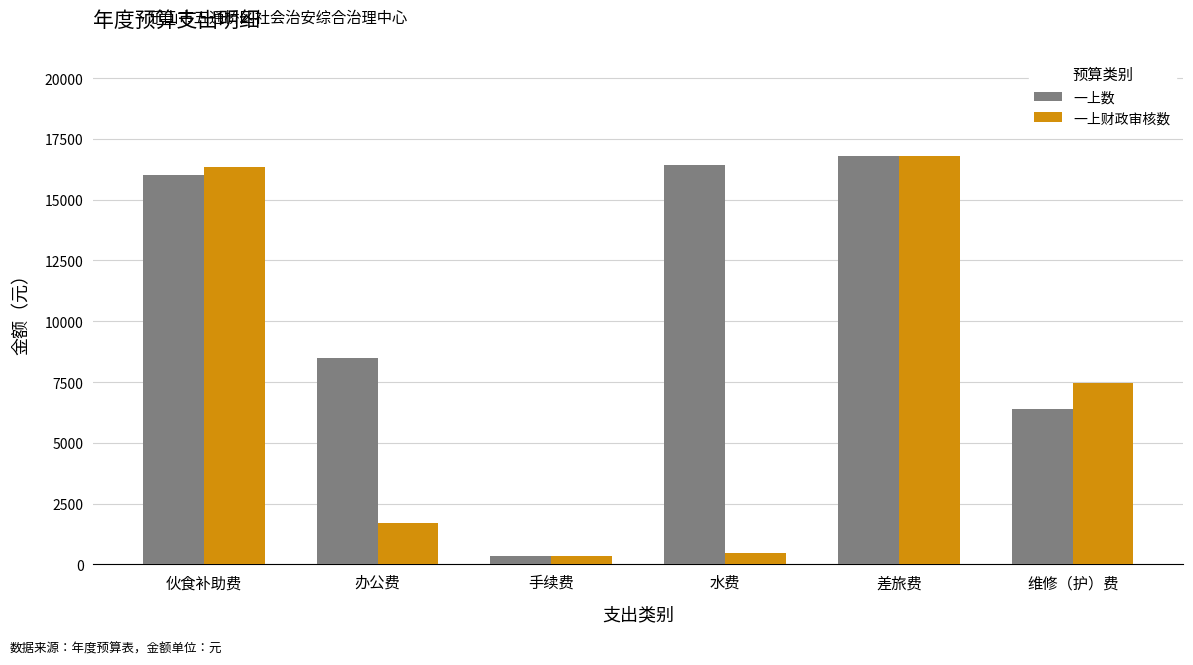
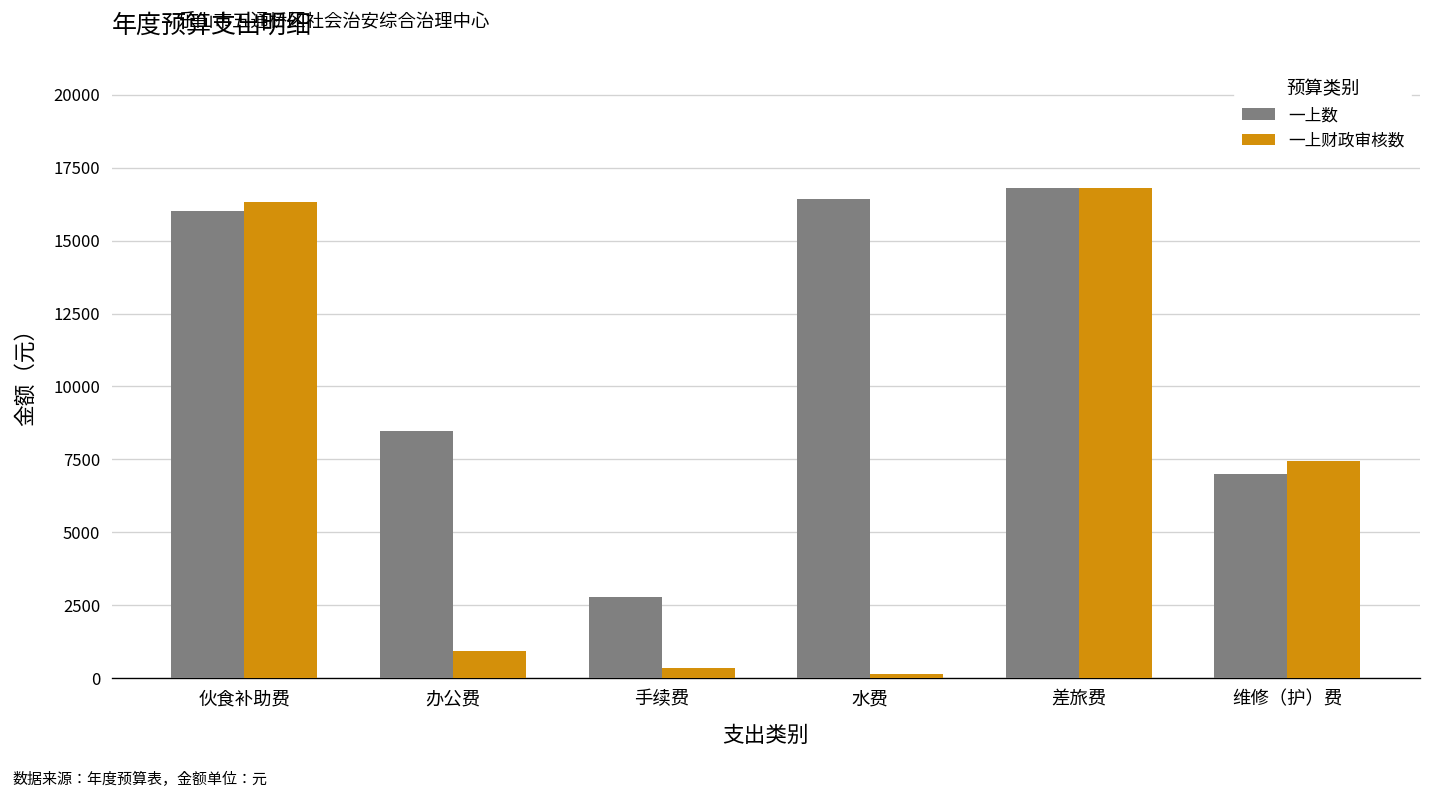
一上财政审核数, 办公费: 1700 -> 900
一上数, 手续费: 400 -> 2800
一上财政审核数, 水费: 500 -> 100
一上数, 维修（护）费: 6400 -> 7000
